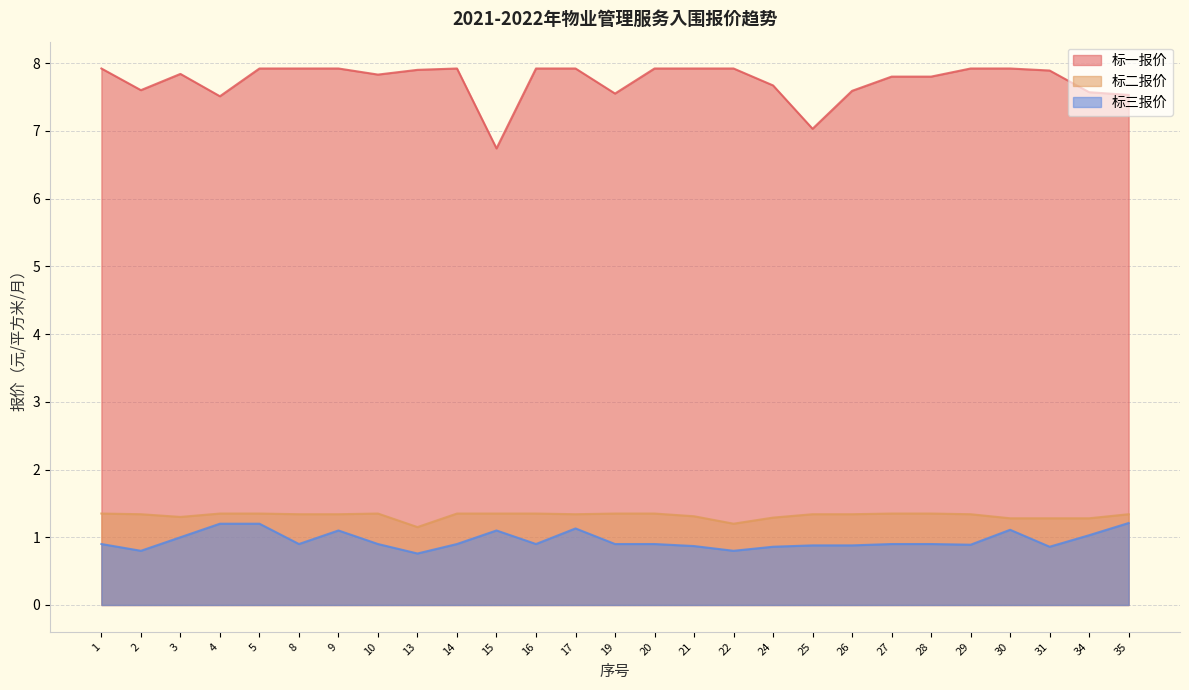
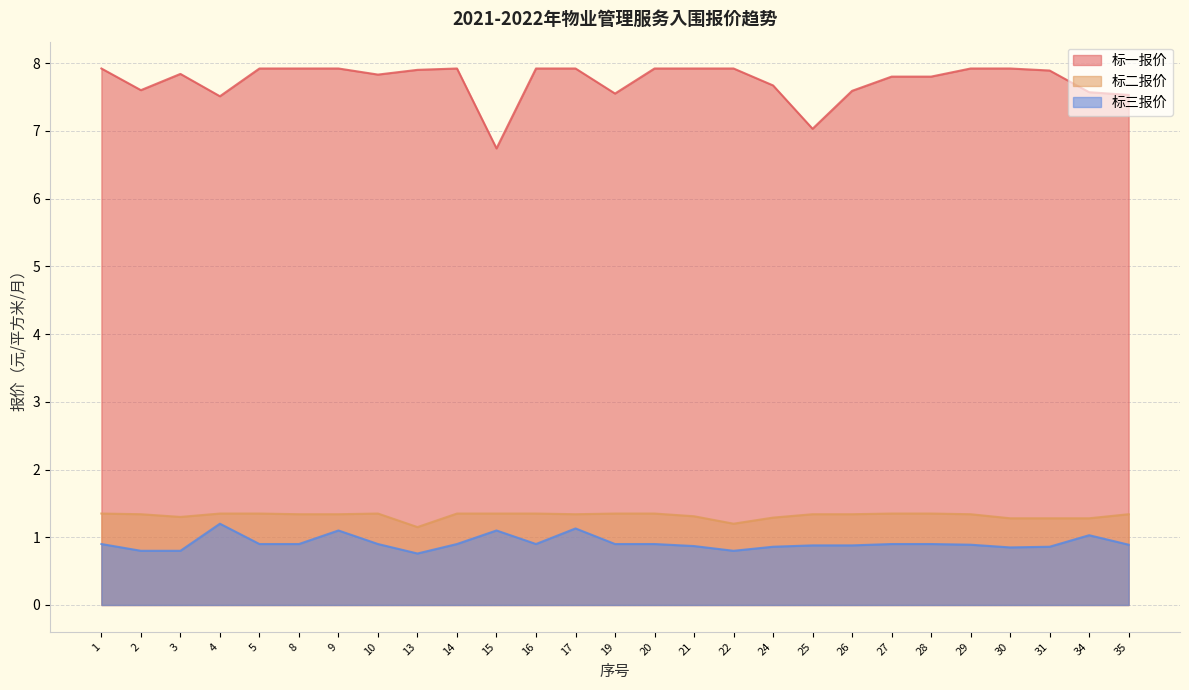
标三报价, 3: 1.0 -> 0.8
标三报价, 5: 1.2 -> 0.9
标三报价, 30: 1.1 -> 0.9
标三报价, 35: 1.2 -> 0.9
